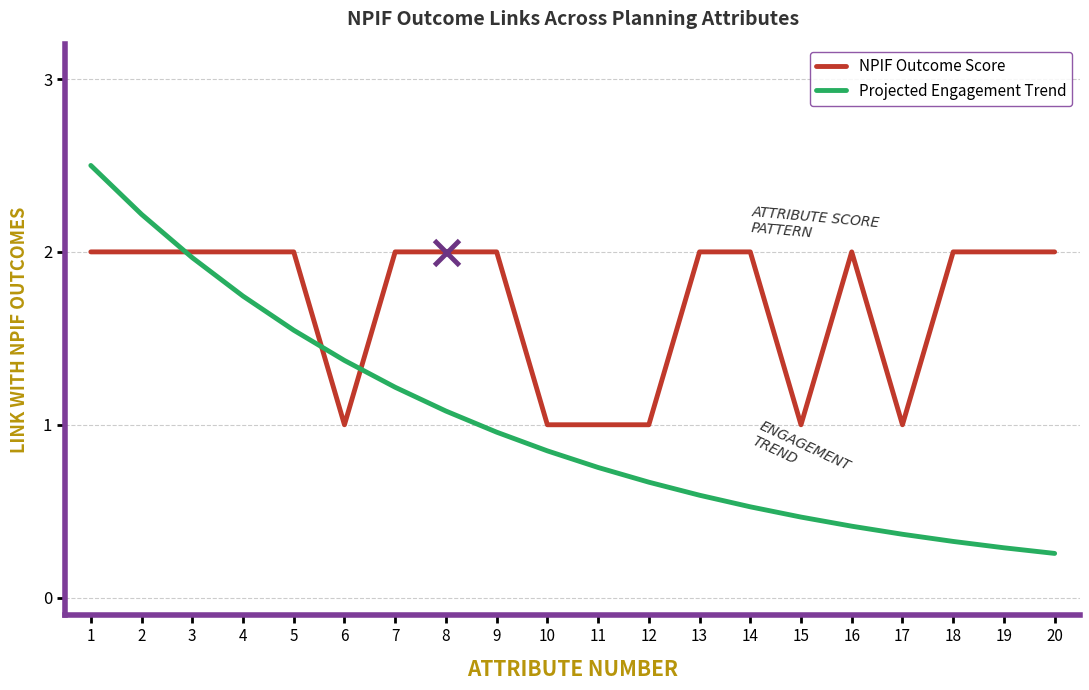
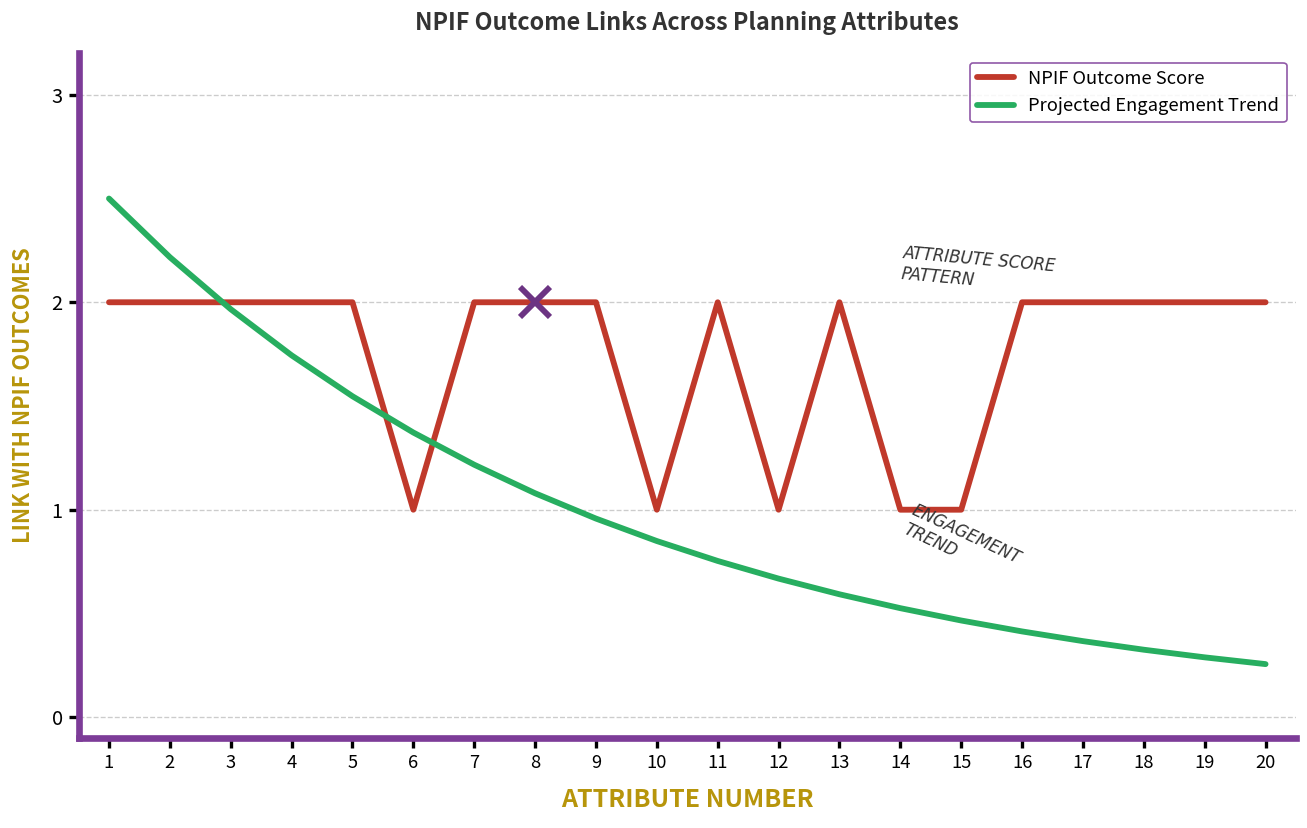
NPIF Outcome Score, 11: 1 -> 2
NPIF Outcome Score, 14: 2 -> 1
NPIF Outcome Score, 17: 1 -> 2
